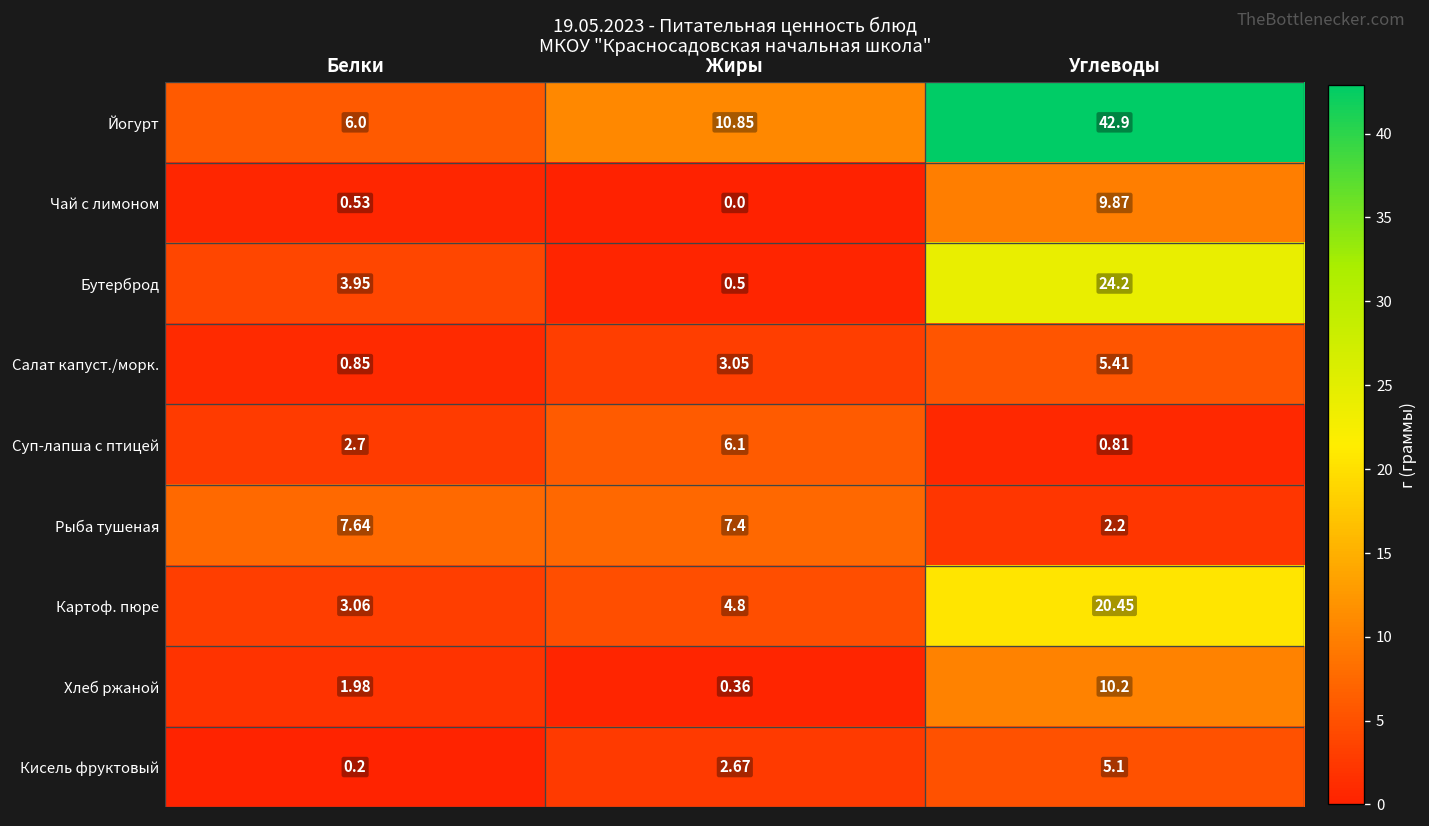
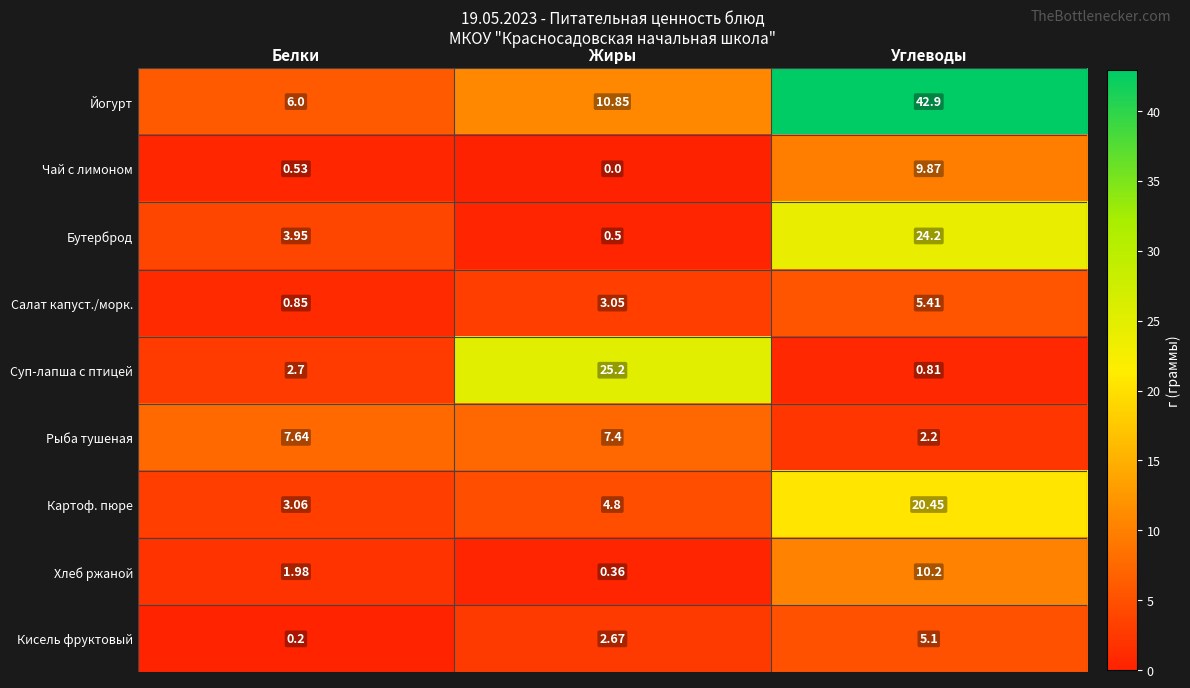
Суп-лапша с птицей, Жиры: 6.1 -> 25.2
